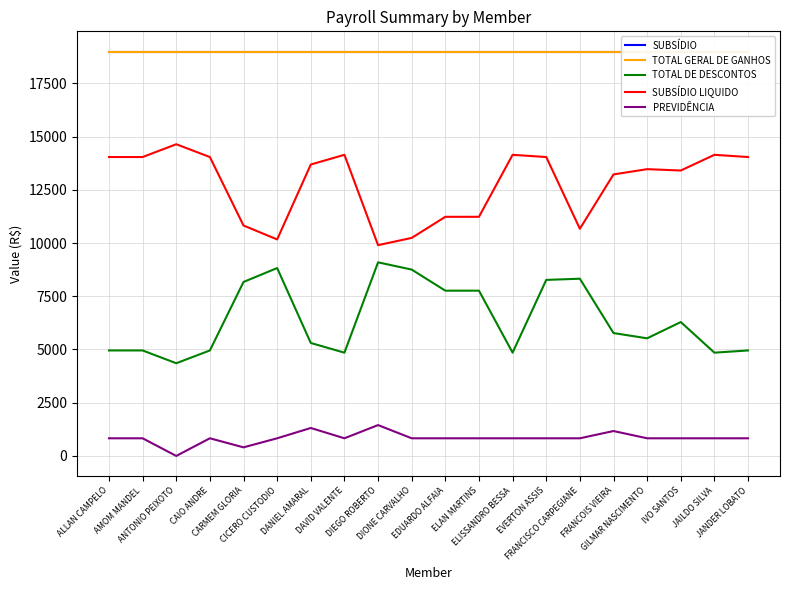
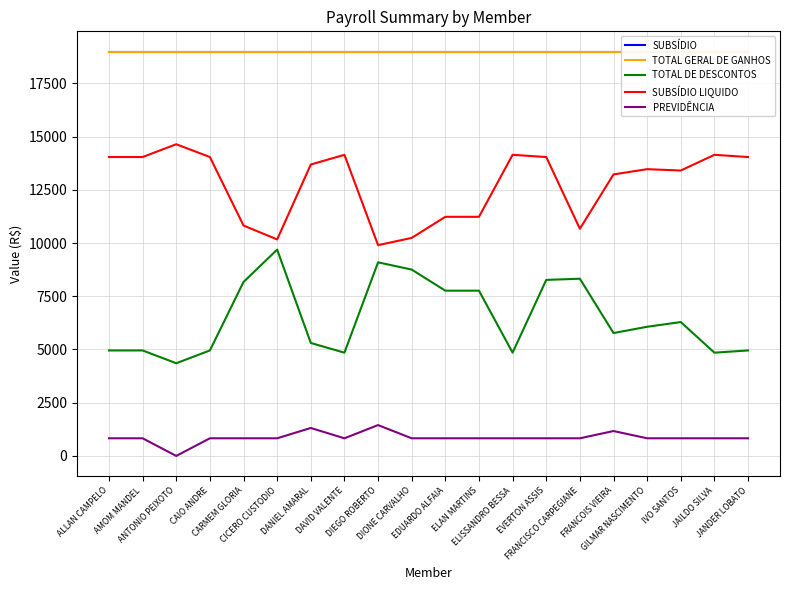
PREVIDÊNCIA, CARMEM GLORIA: 400 -> 800
TOTAL DE DESCONTOS, CICERO CUSTODIO: 8800 -> 9700
TOTAL DE DESCONTOS, GILMAR NASCIMENTO: 5500 -> 6100
